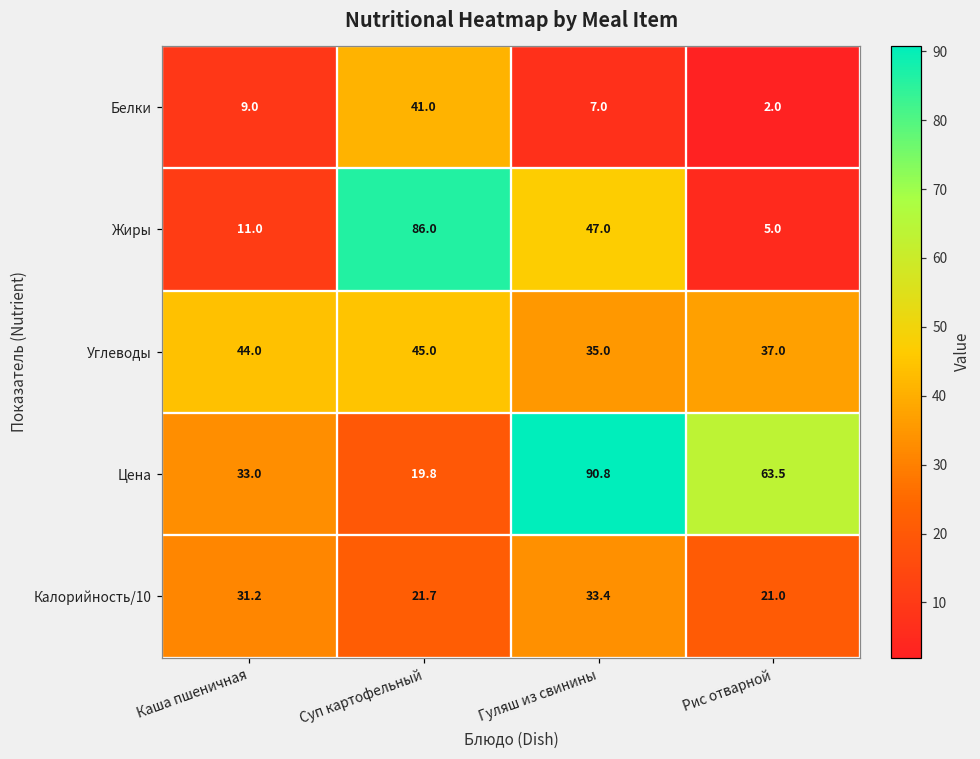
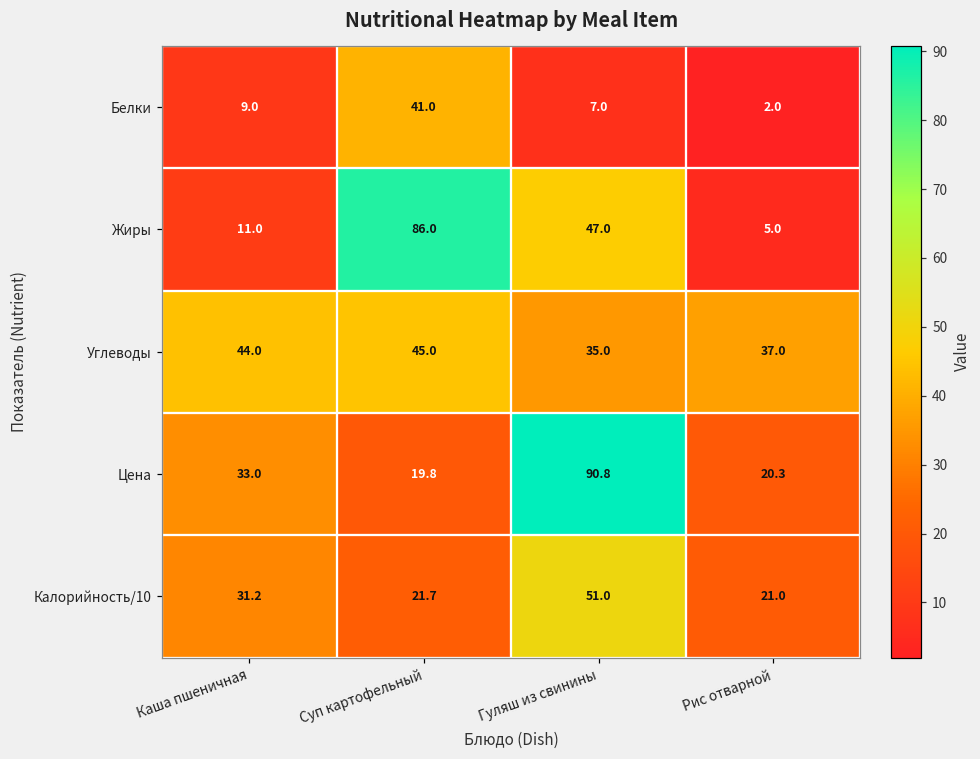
Цена, Рис отварной: 63.5 -> 20.3
Калорийность/10, Гуляш из свинины: 33.4 -> 51.0
